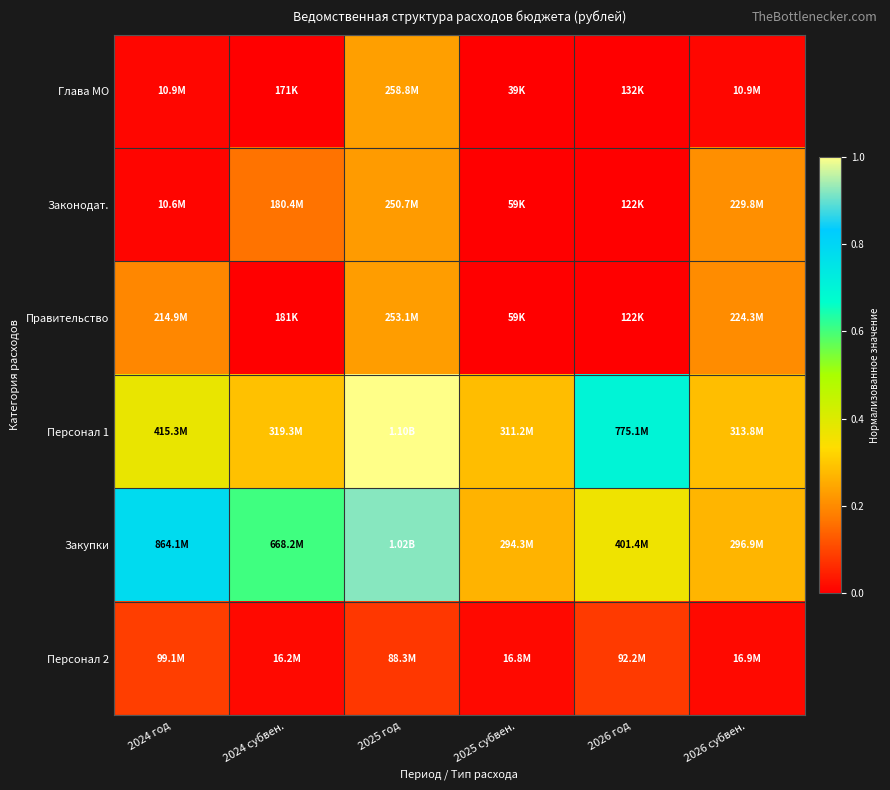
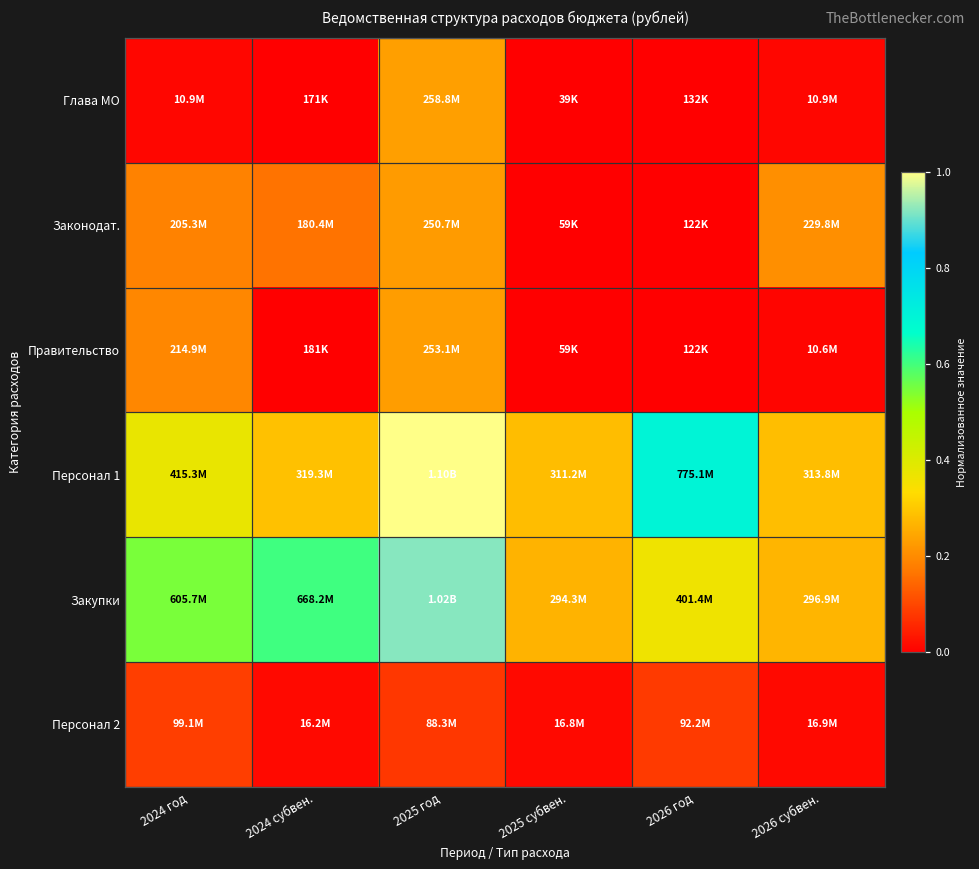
Законодат., 2024 год: 10.6M -> 205.3M
Правительство, 2026 субвен.: 224.3M -> 10.6M
Закупки, 2024 год: 864.1M -> 605.7M
